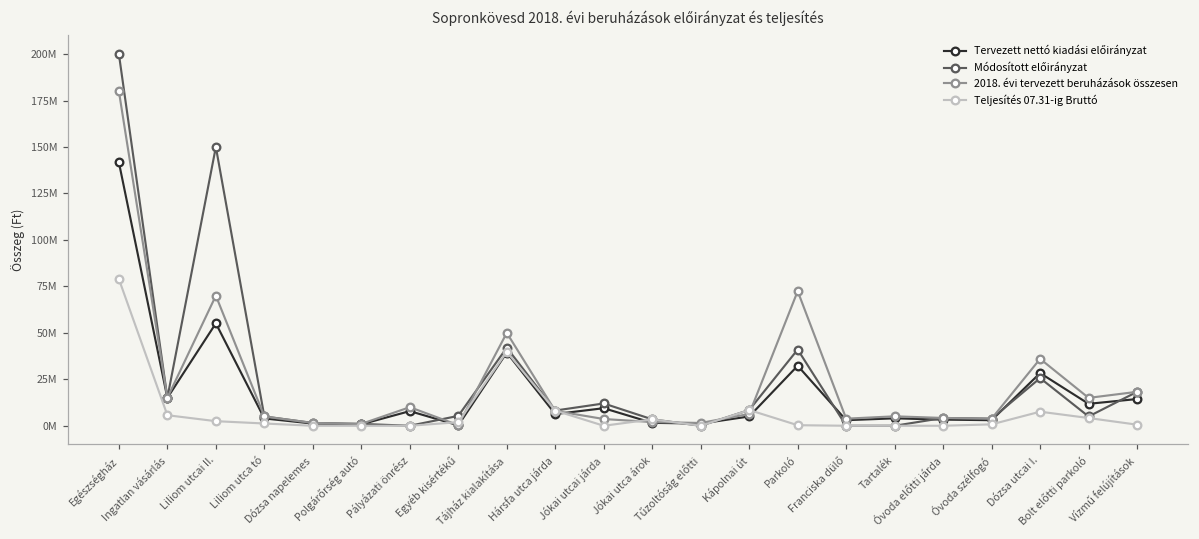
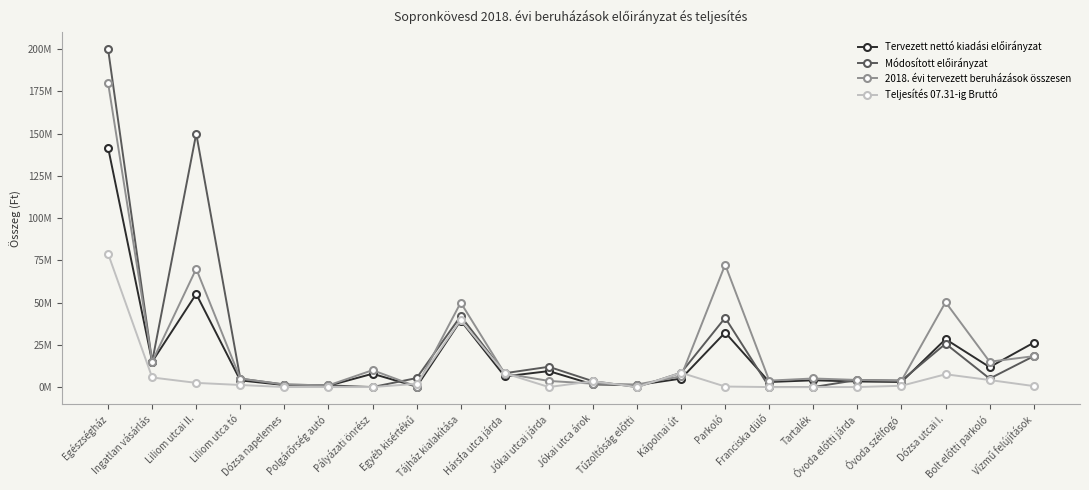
2018. évi tervezett beruházások összesen, Dózsa utcai I.: 36000000 -> 50000000
Tervezett nettó kiadási előirányzat, Vízmű felújítások: 14000000 -> 26000000
